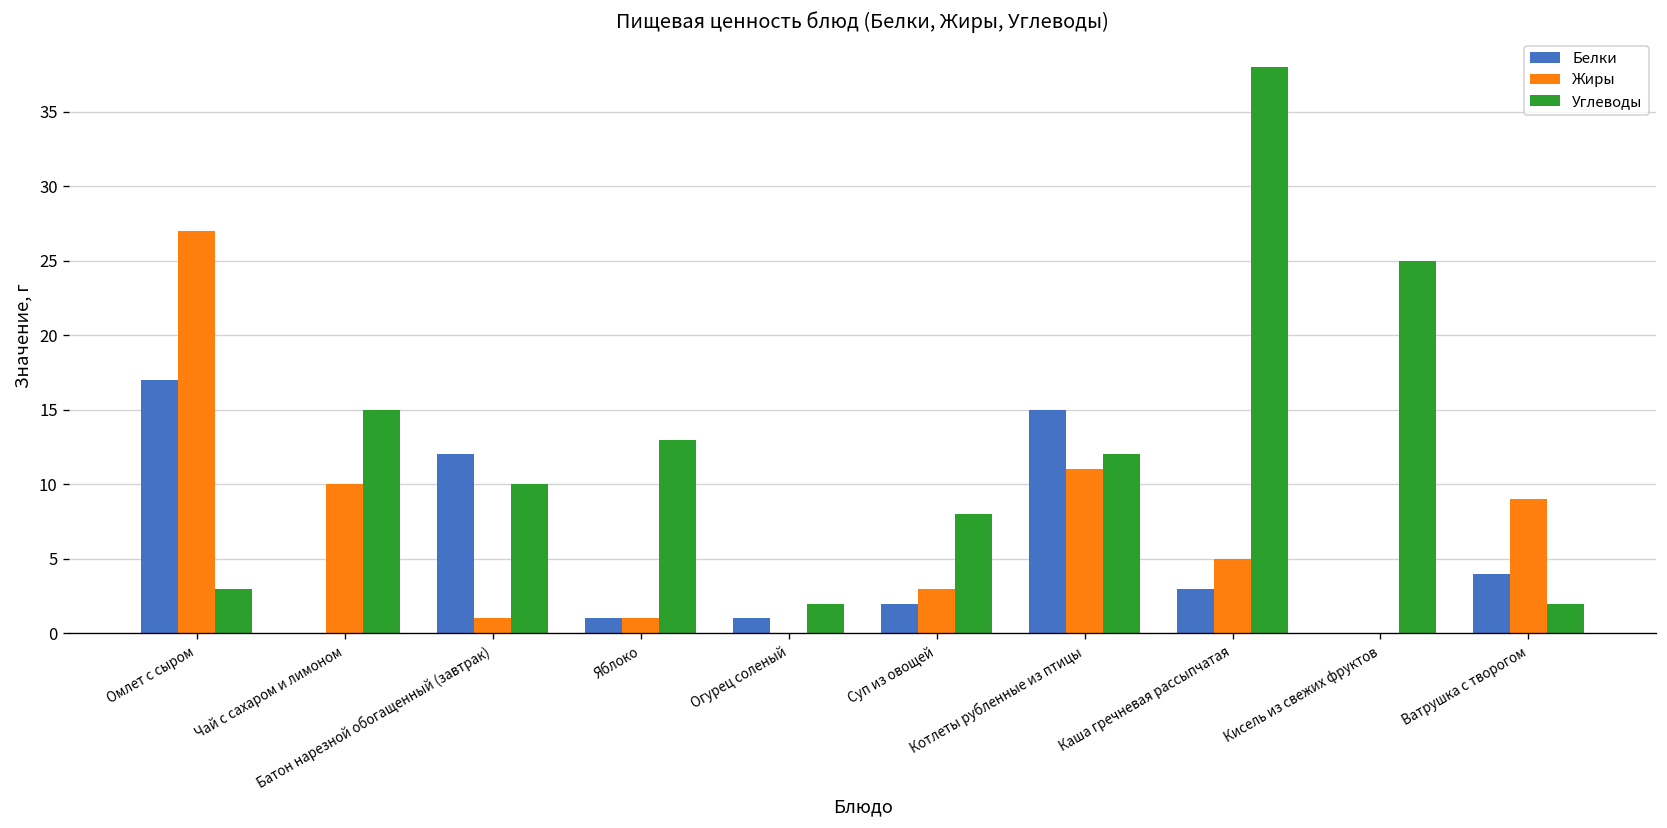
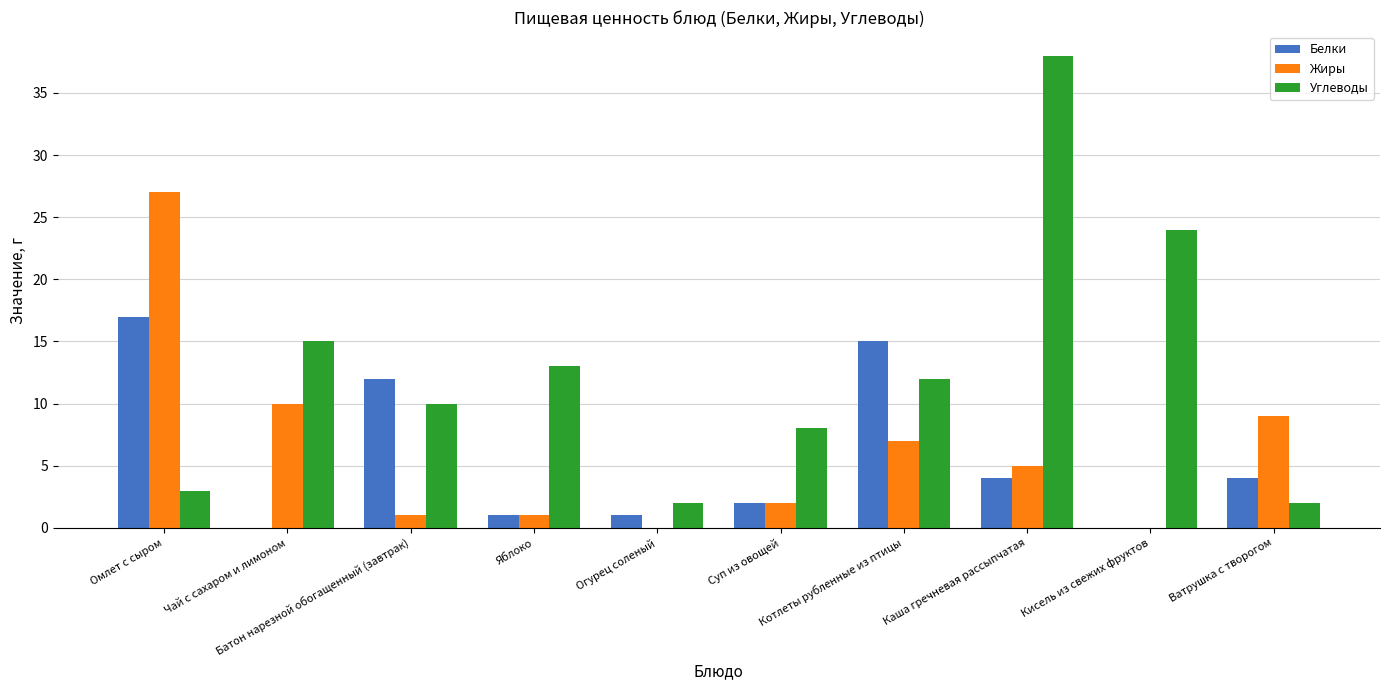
Жиры, Суп из овощей: 3 -> 2
Жиры, Котлеты рубленные из птицы: 11 -> 7
Белки, Каша гречневая рассыпчатая: 3 -> 4
Углеводы, Кисель из свежих фруктов: 25 -> 24
